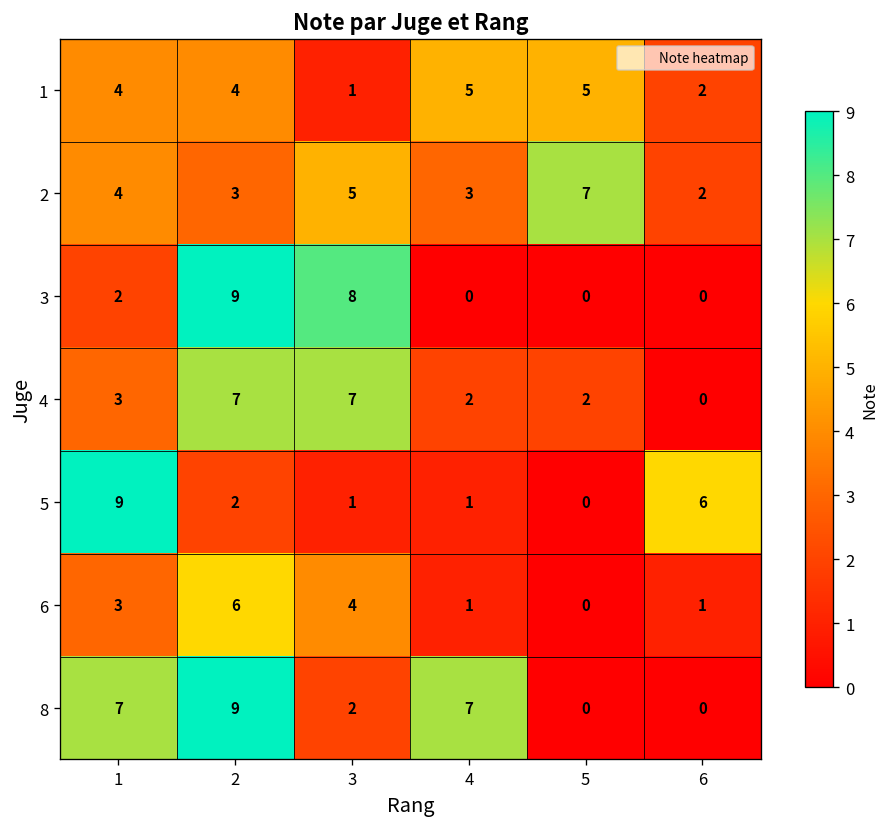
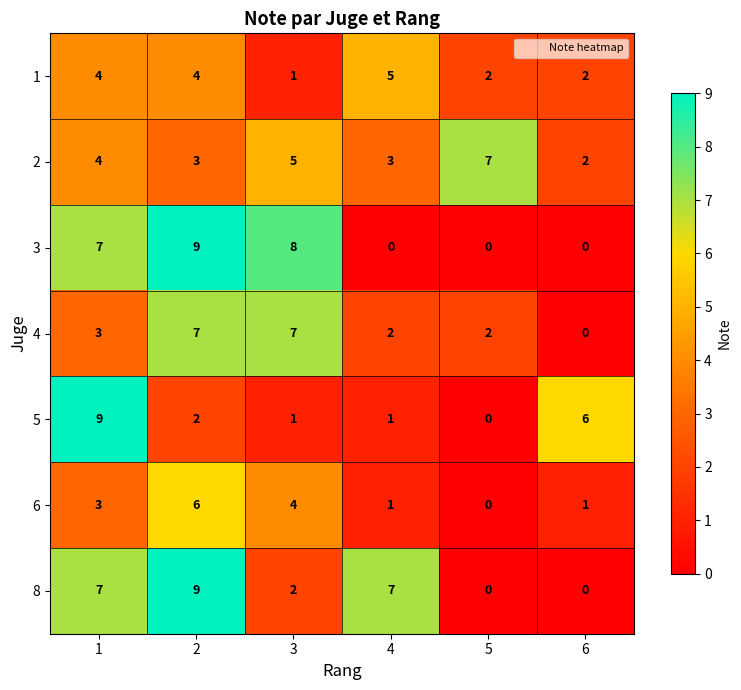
1, 5: 5 -> 2
3, 1: 2 -> 7
